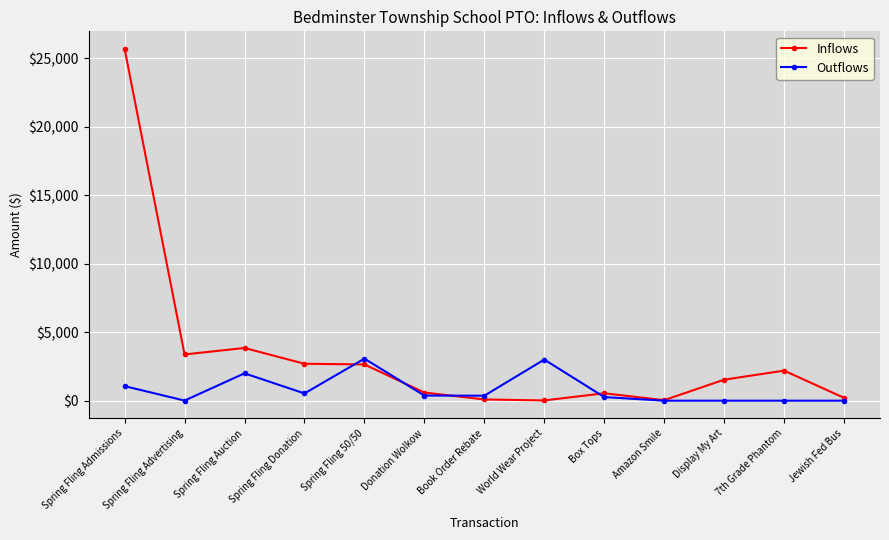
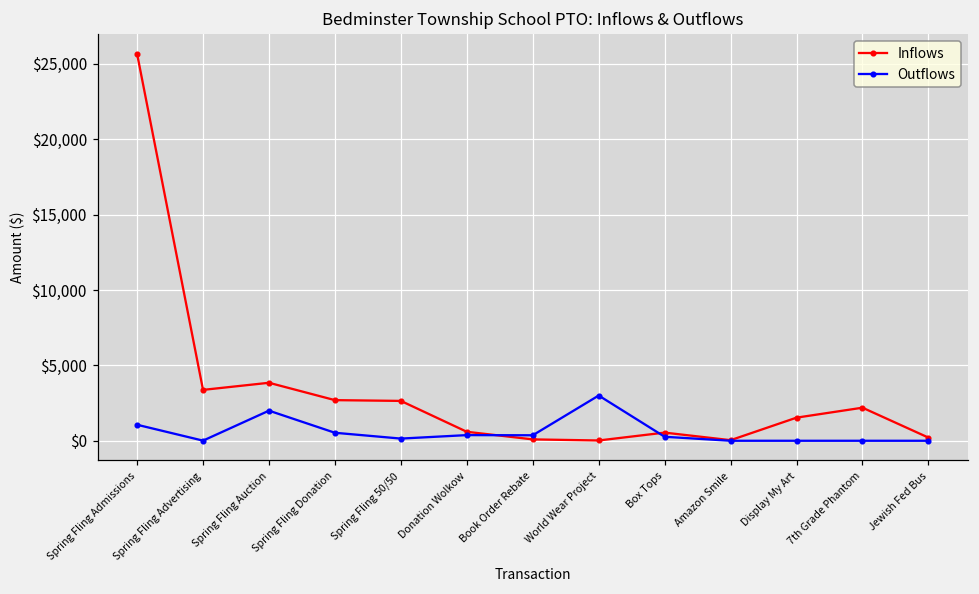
Outflows, Spring Fling 50/50: $3,100 -> $100
